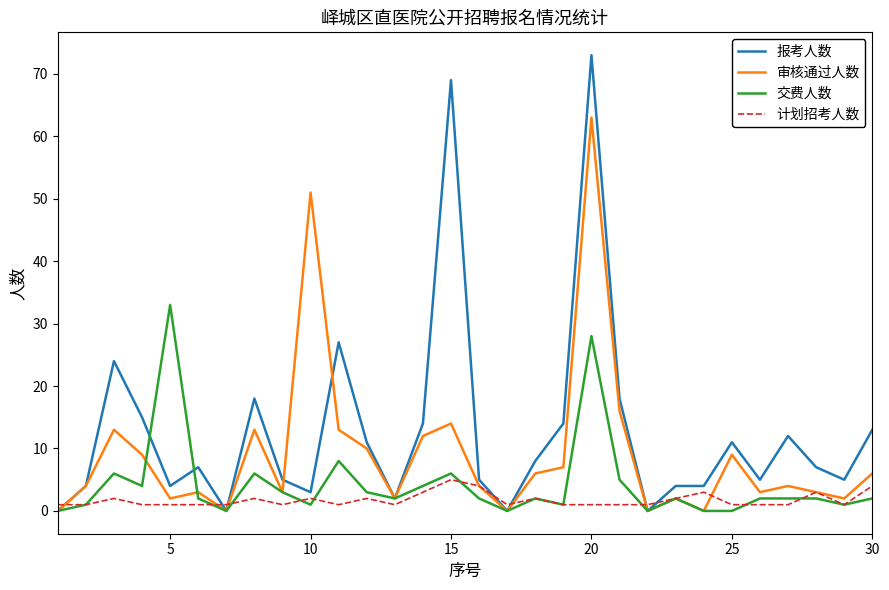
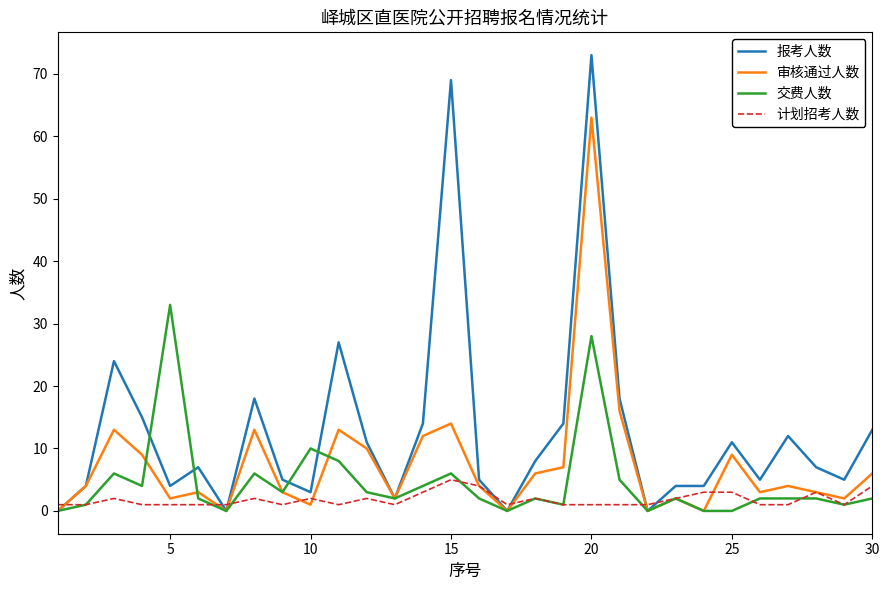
审核通过人数, 10: 51 -> 1
交费人数, 10: 1 -> 10
计划招考人数, 25: 1 -> 3
